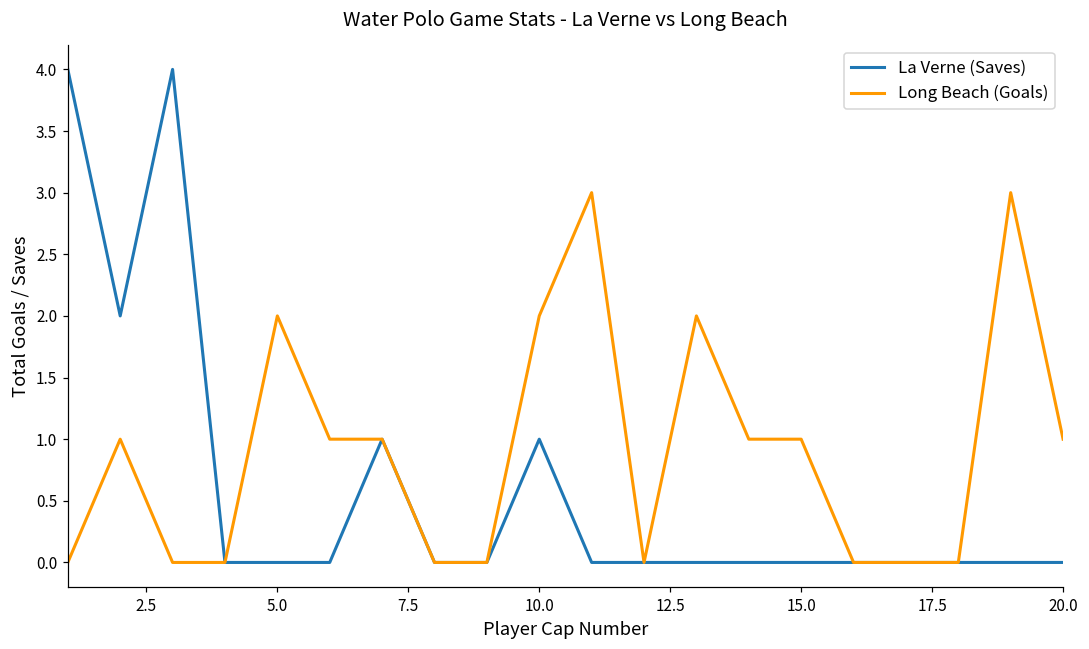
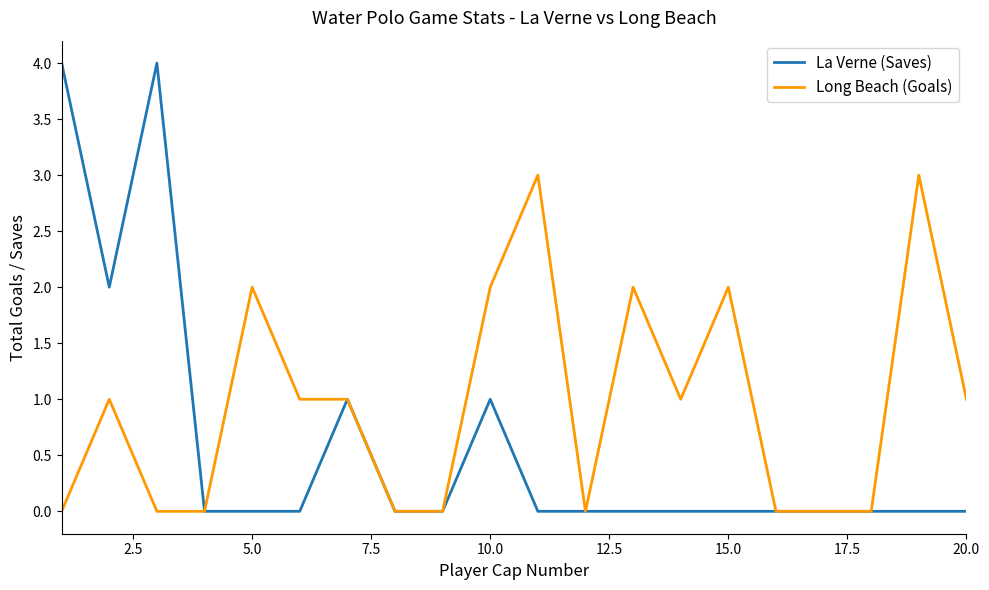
Long Beach (Goals), 15.0: 1 -> 2
